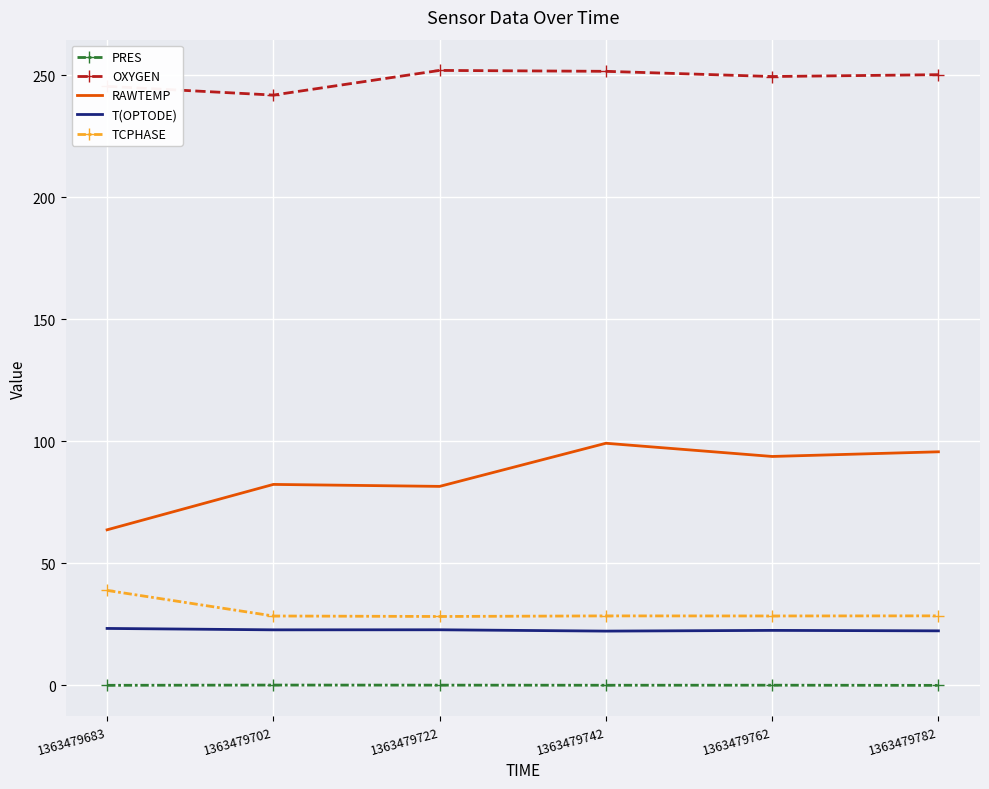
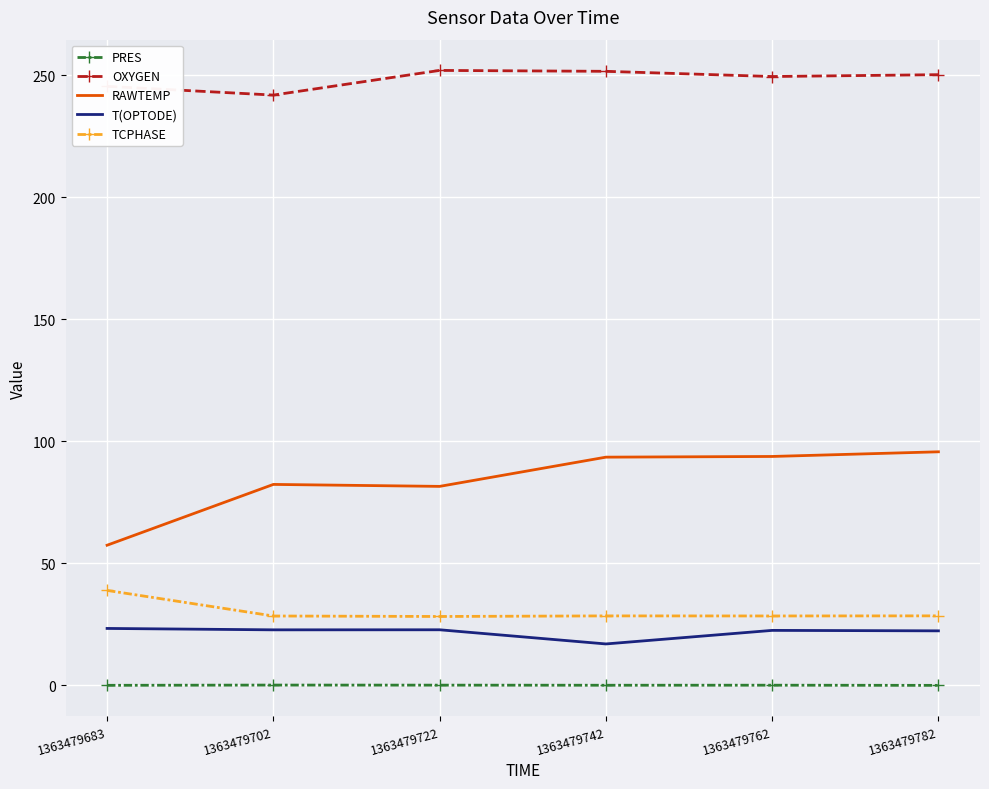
RAWTEMP, 1363479683: 64 -> 57
RAWTEMP, 1363479742: 99 -> 93
T(OPTODE), 1363479742: 22 -> 17
